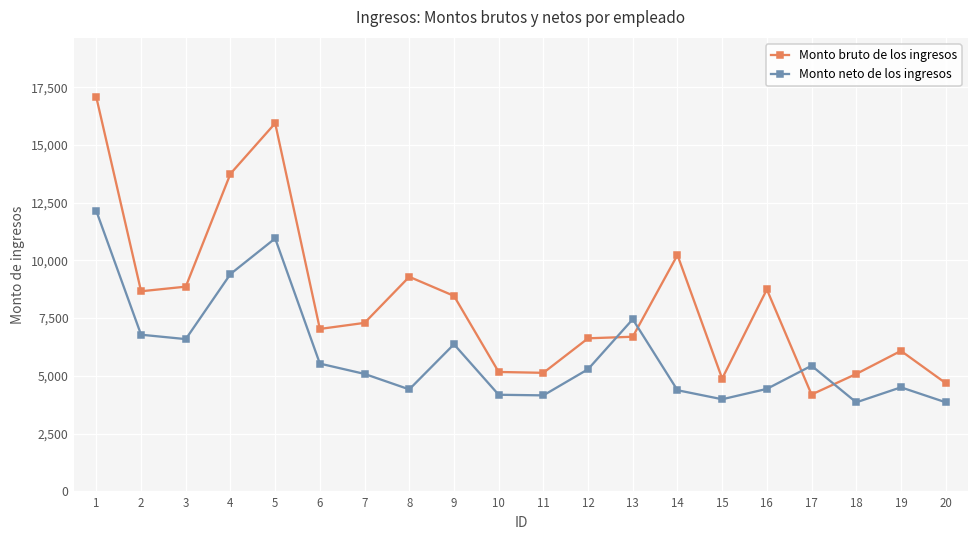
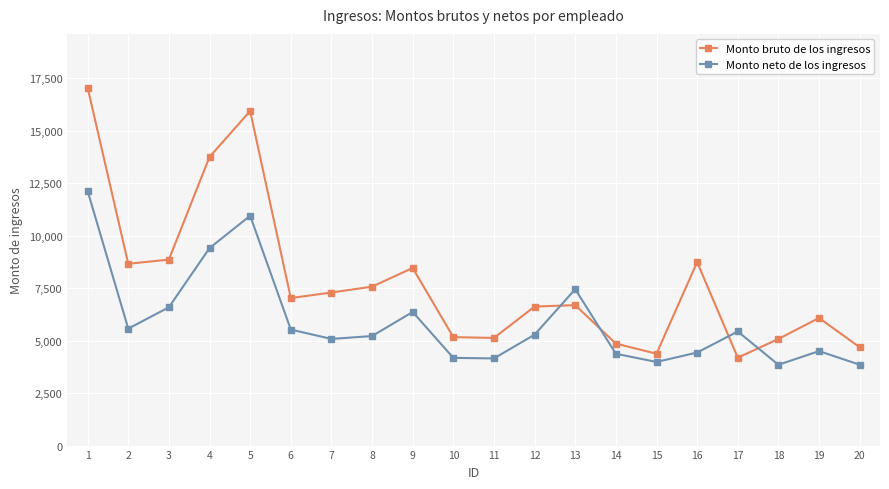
Monto neto de los ingresos, 2: 6,800 -> 5,600
Monto bruto de los ingresos, 8: 9,300 -> 7,600
Monto neto de los ingresos, 8: 4,400 -> 5,200
Monto bruto de los ingresos, 14: 10,200 -> 4,900
Monto bruto de los ingresos, 15: 4,900 -> 4,400
